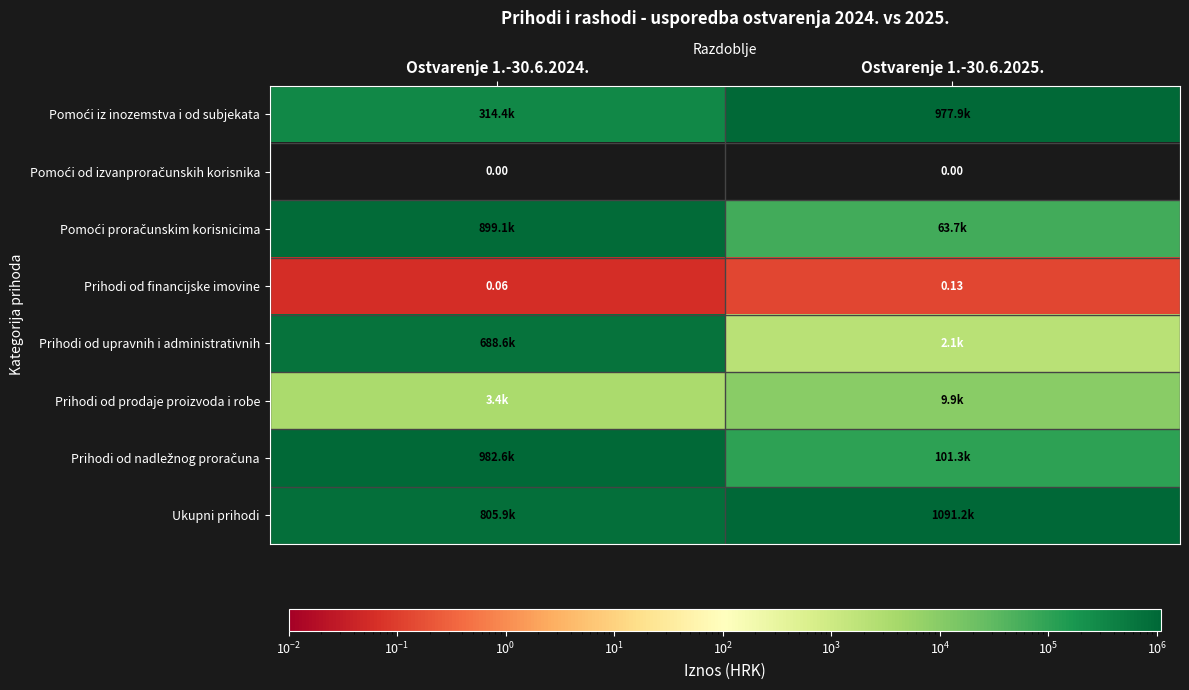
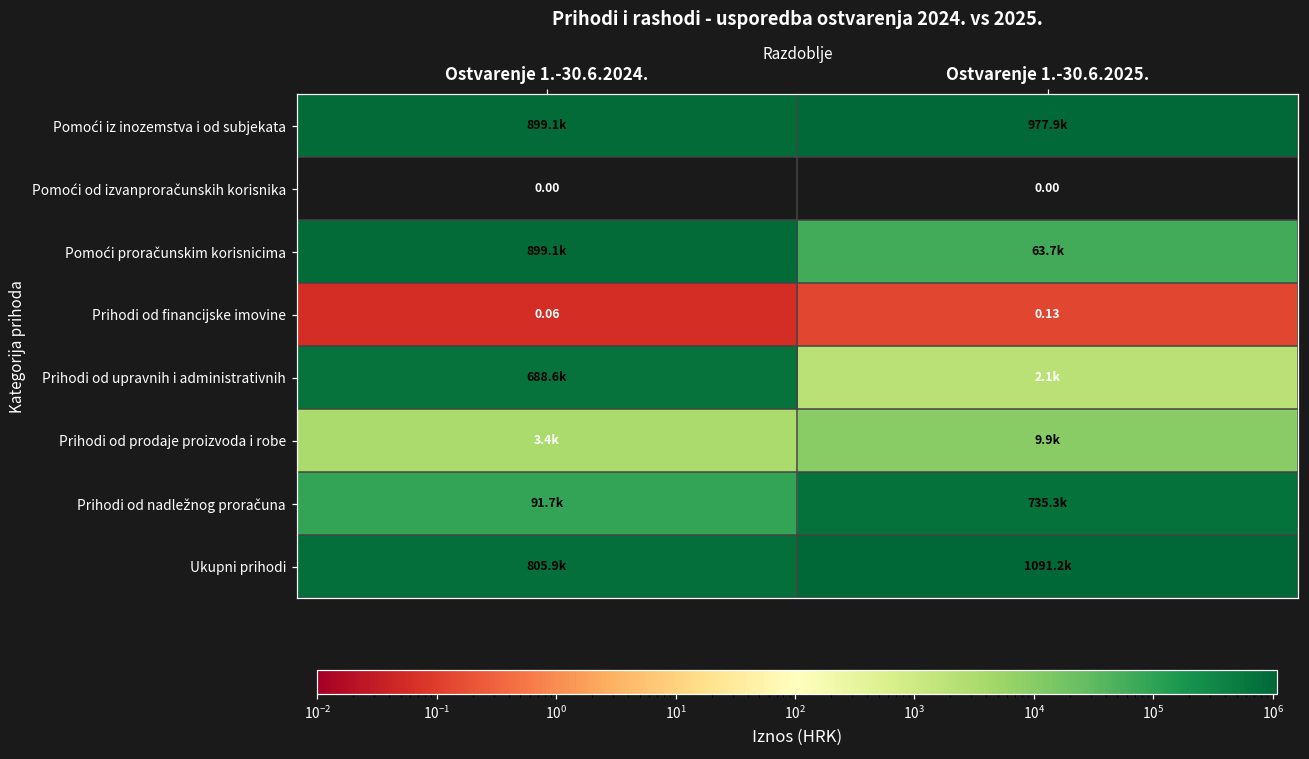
Pomoći iz inozemstva i od subjekata, Ostvarenje 1.-30.6.2024.: 314.4k -> 899.1k
Prihodi od nadležnog proračuna, Ostvarenje 1.-30.6.2024.: 982.6k -> 91.7k
Prihodi od nadležnog proračuna, Ostvarenje 1.-30.6.2025.: 101.3k -> 735.3k
